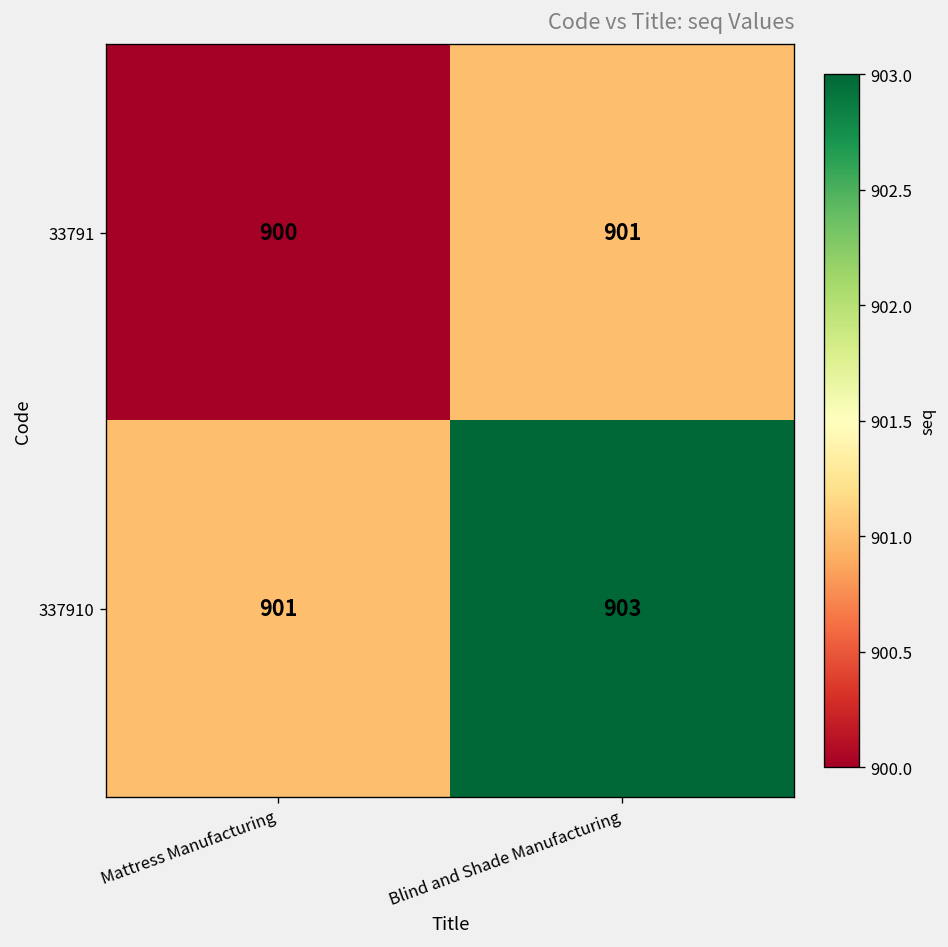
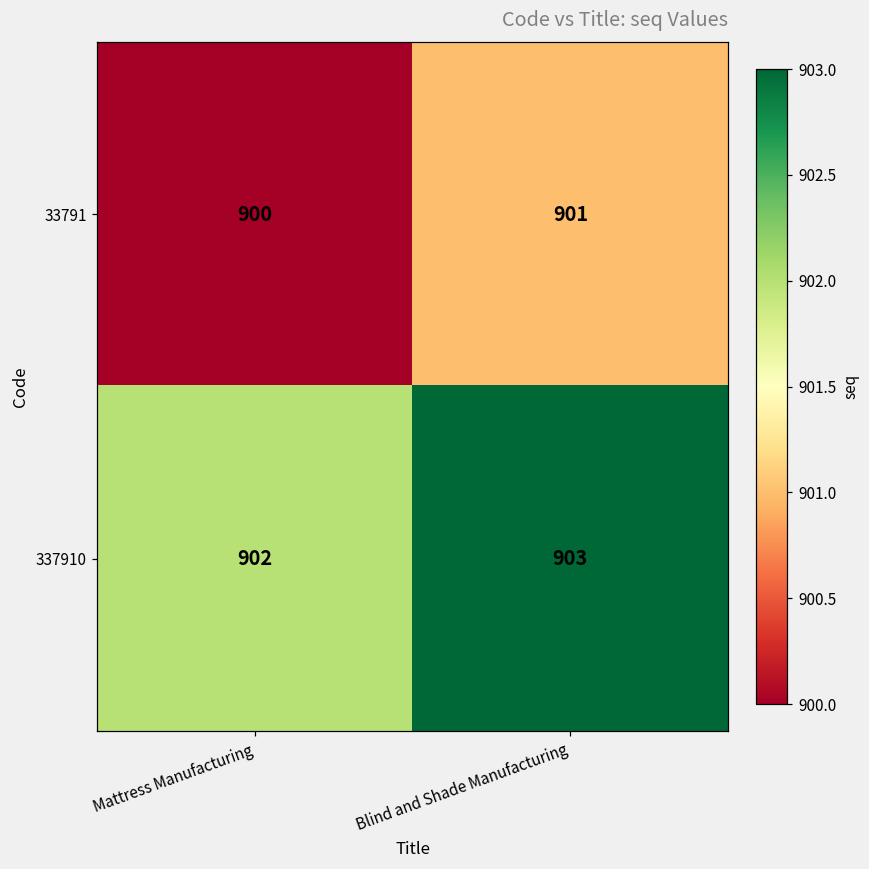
337910, Mattress Manufacturing: 901 -> 902
